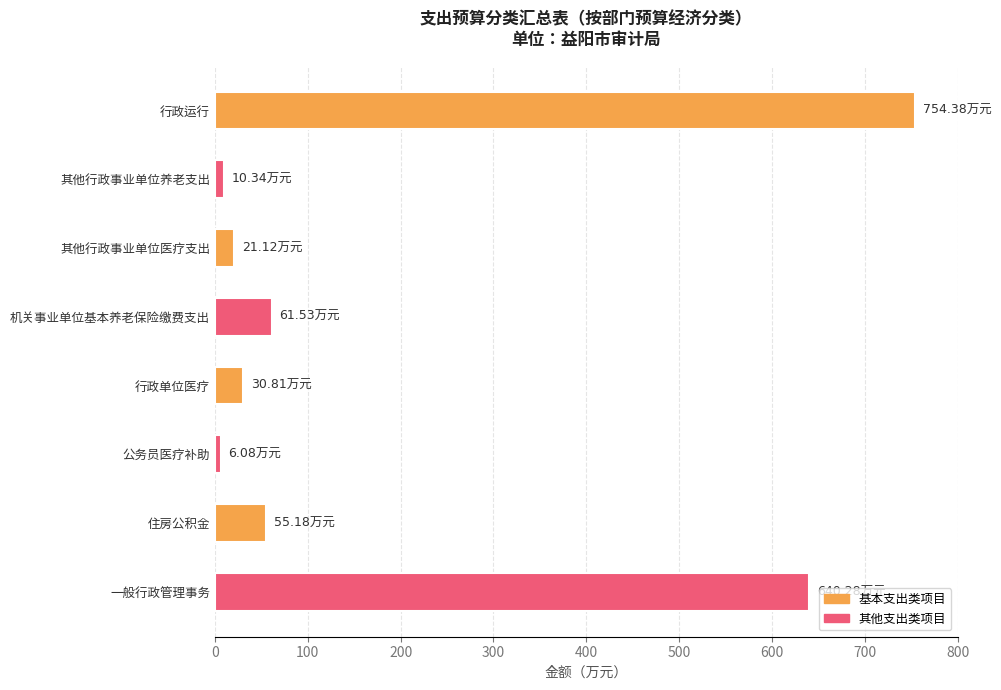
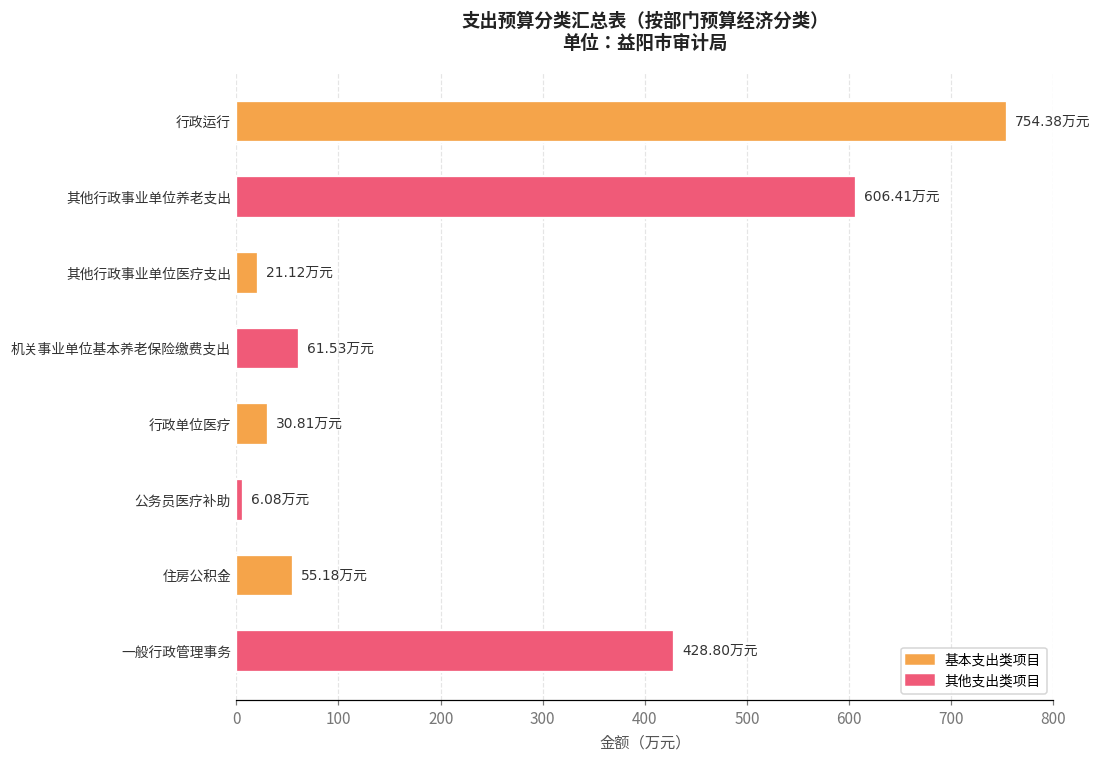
其他行政事业单位养老支出: 10.34 -> 606.41
一般行政管理事务: 640 -> 430
